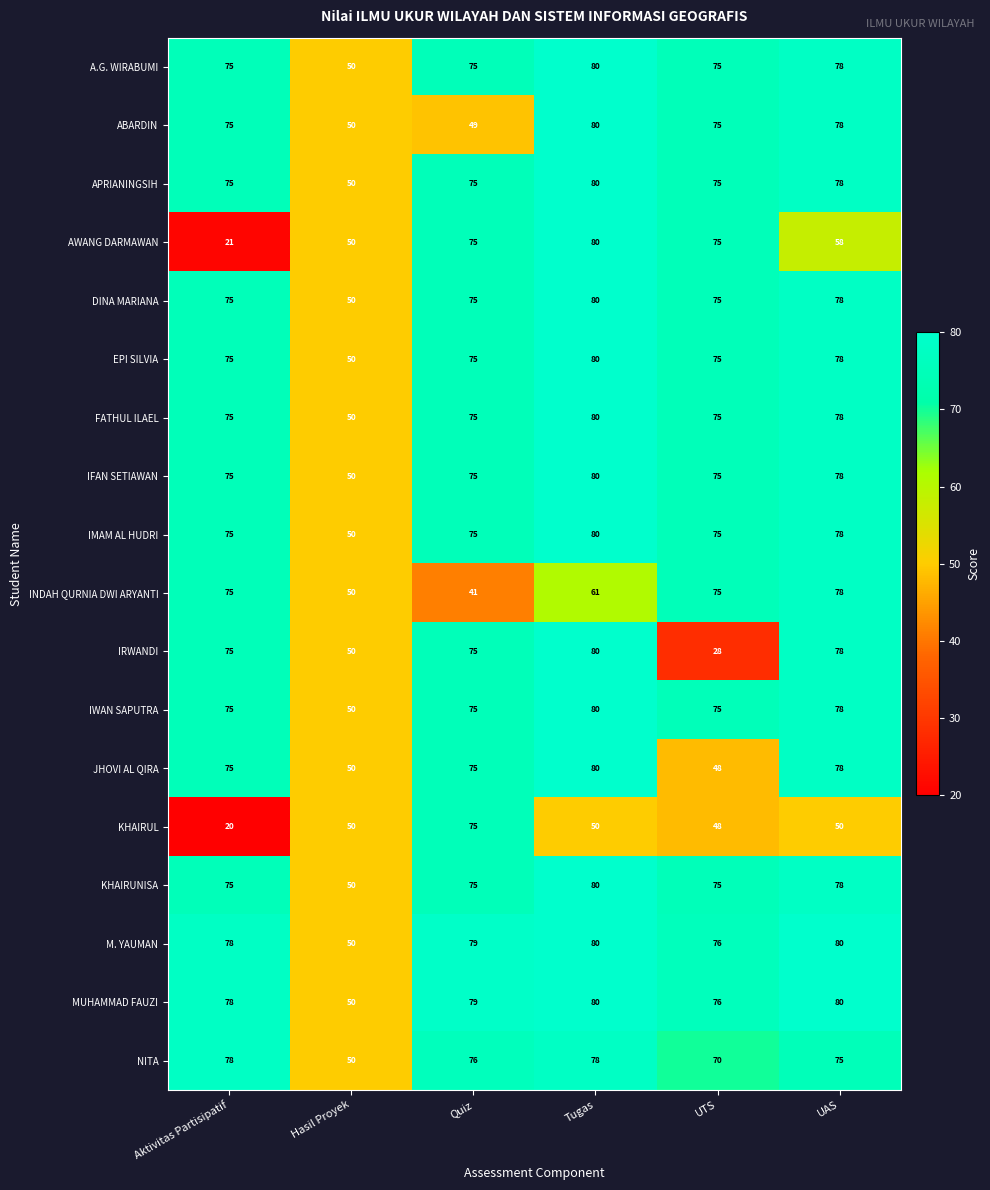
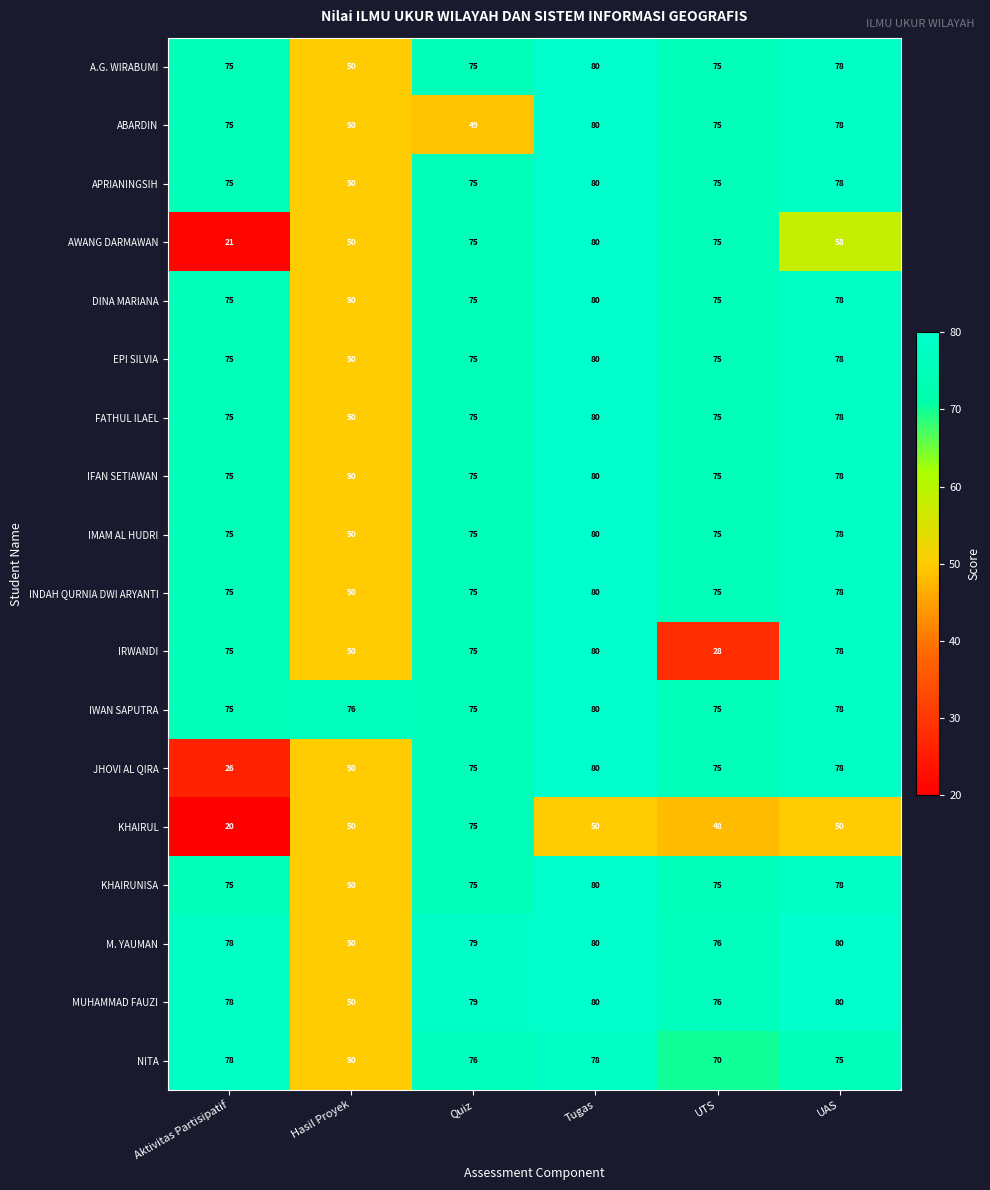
INDAH QURNIA DWI ARYANTI, Quiz: 41 -> 75
INDAH QURNIA DWI ARYANTI, Tugas: 61 -> 80
IWAN SAPUTRA, Hasil Proyek: 50 -> 76
JHOVI AL QIRA, Aktivitas Partisipatif: 75 -> 26
JHOVI AL QIRA, UTS: 48 -> 75
